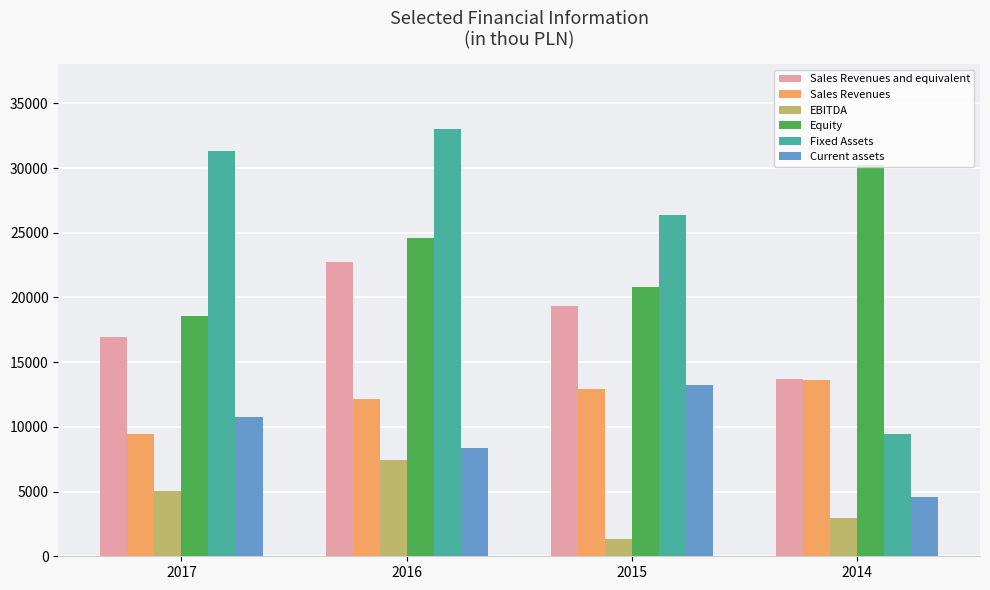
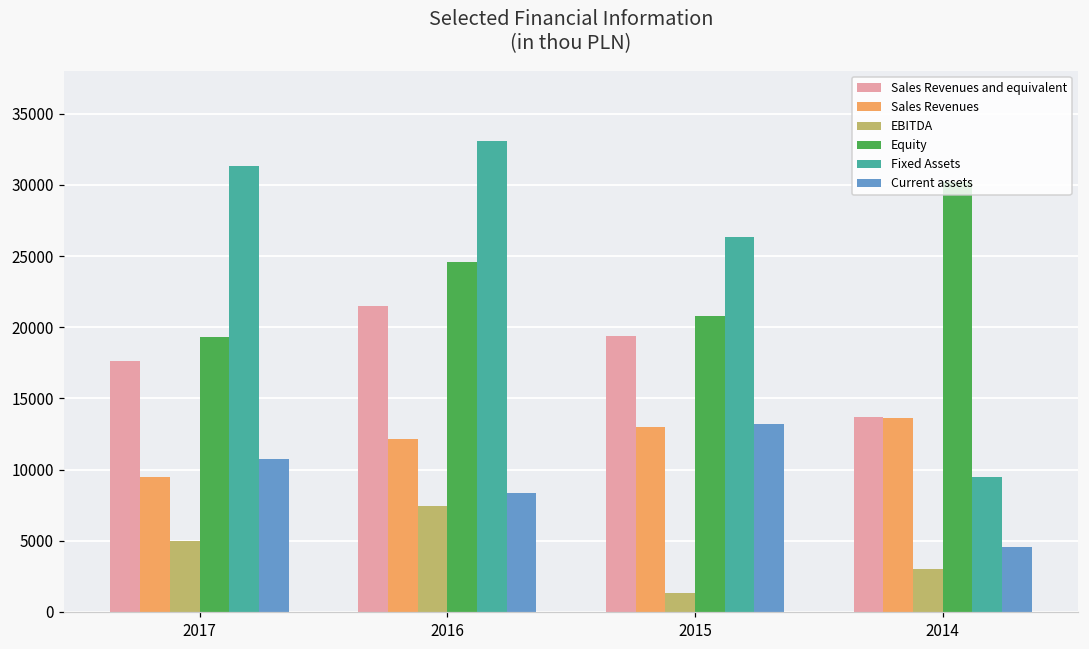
Sales Revenues and equivalent, 2017: 16900 -> 17700
Equity, 2017: 18500 -> 19300
Sales Revenues and equivalent, 2016: 22800 -> 21500
